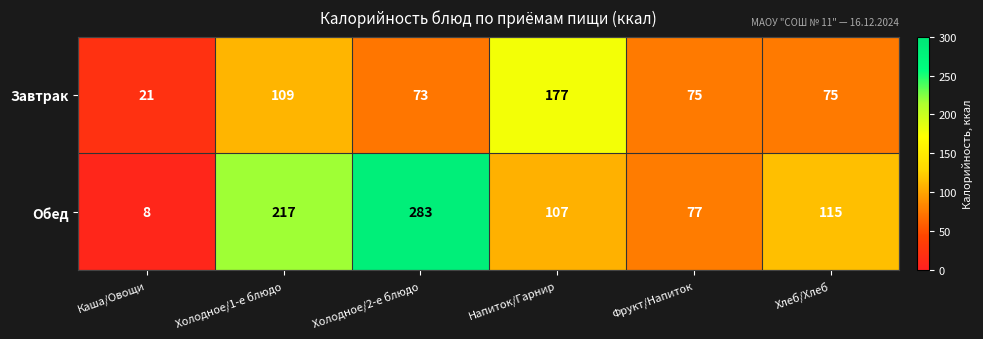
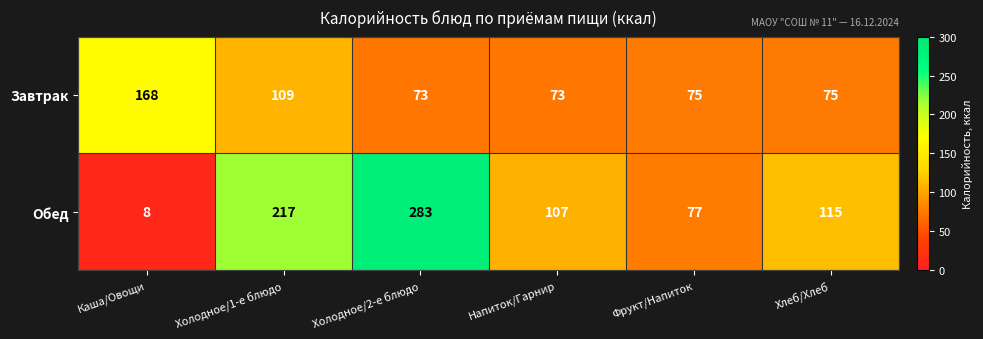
Завтрак, Каша/Овощи: 21 -> 168
Завтрак, Напиток/Гарнир: 177 -> 73
